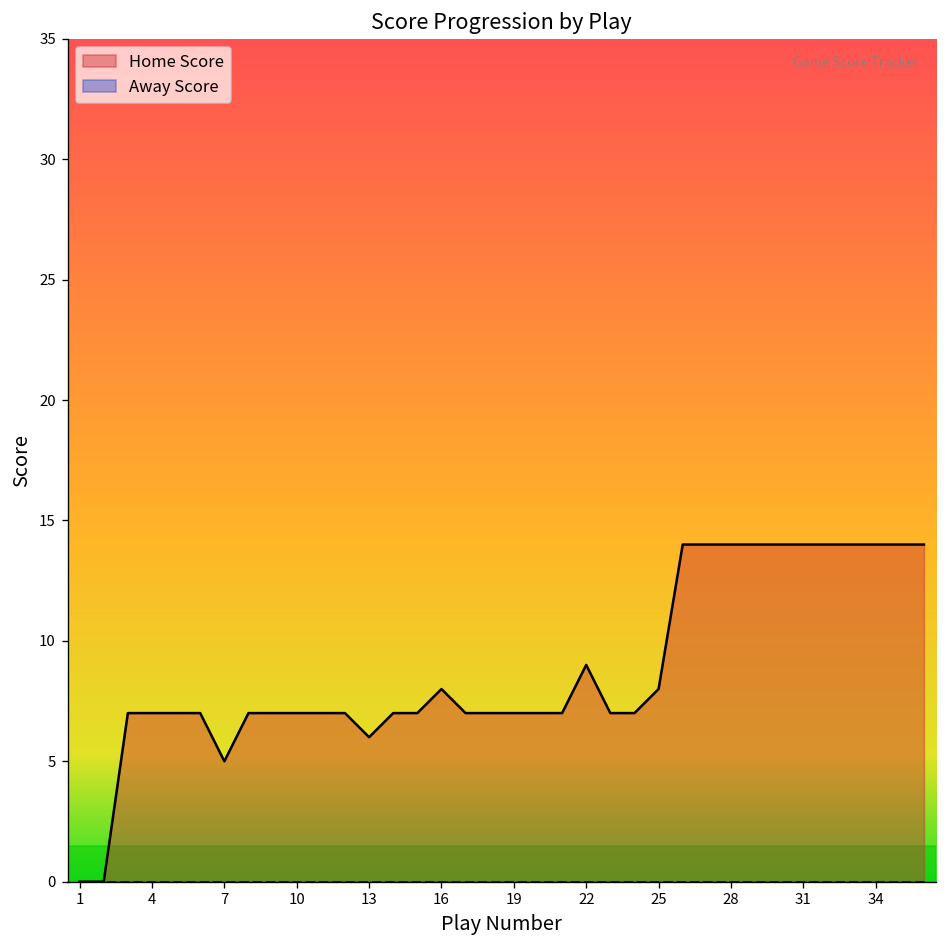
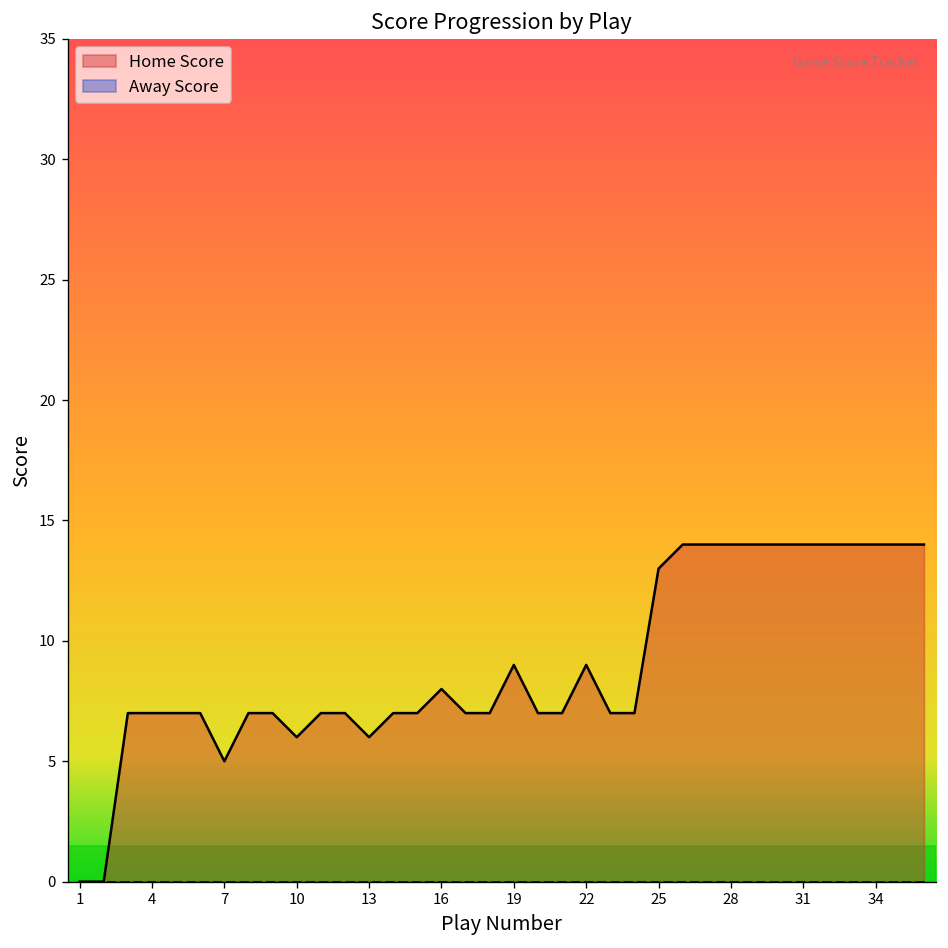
Home Score, 10: 7 -> 6
Home Score, 19: 7 -> 9
Home Score, 25: 8 -> 13
